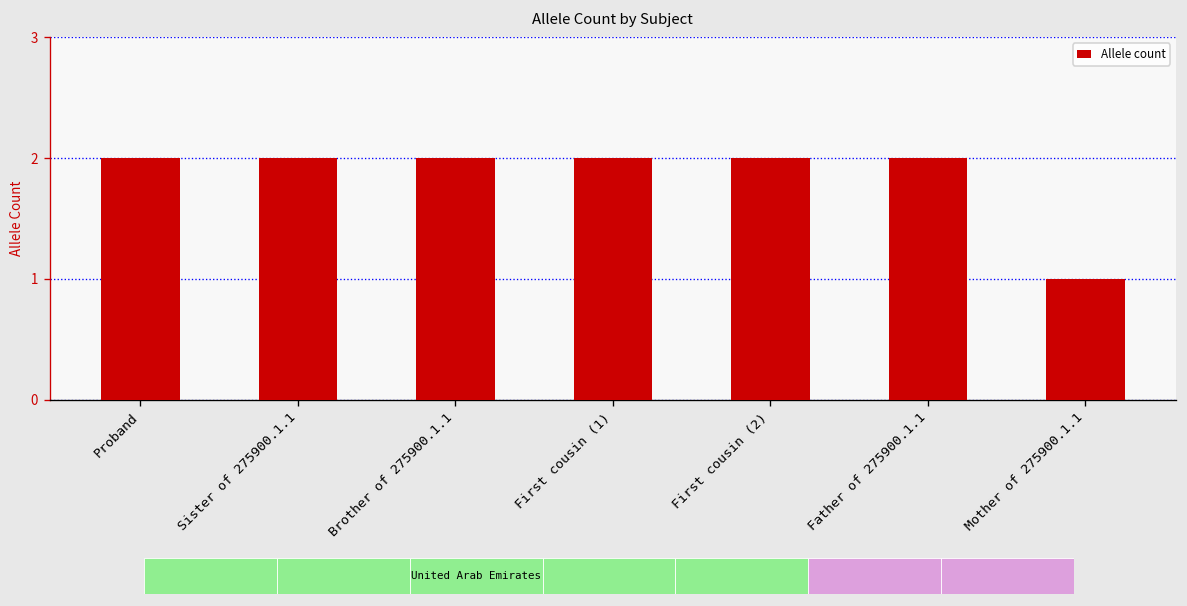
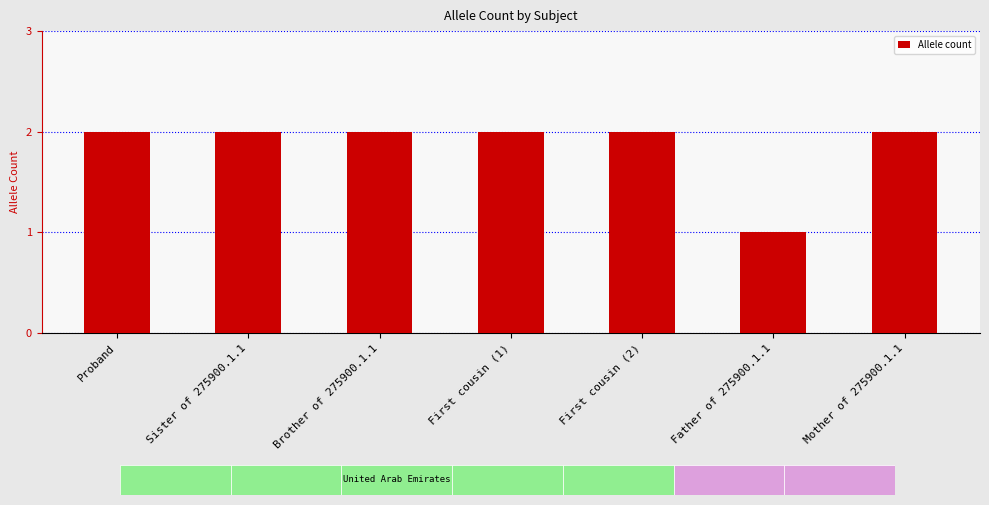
Father of 275900.1.1: 2 -> 1
Mother of 275900.1.1: 1 -> 2
